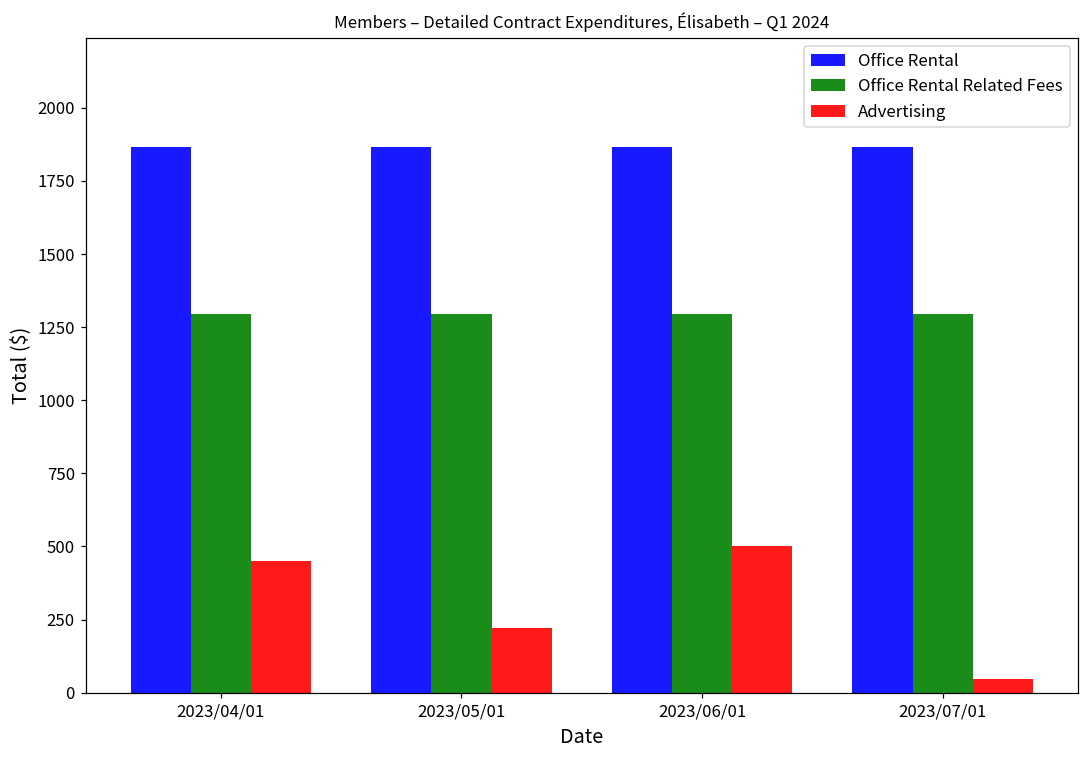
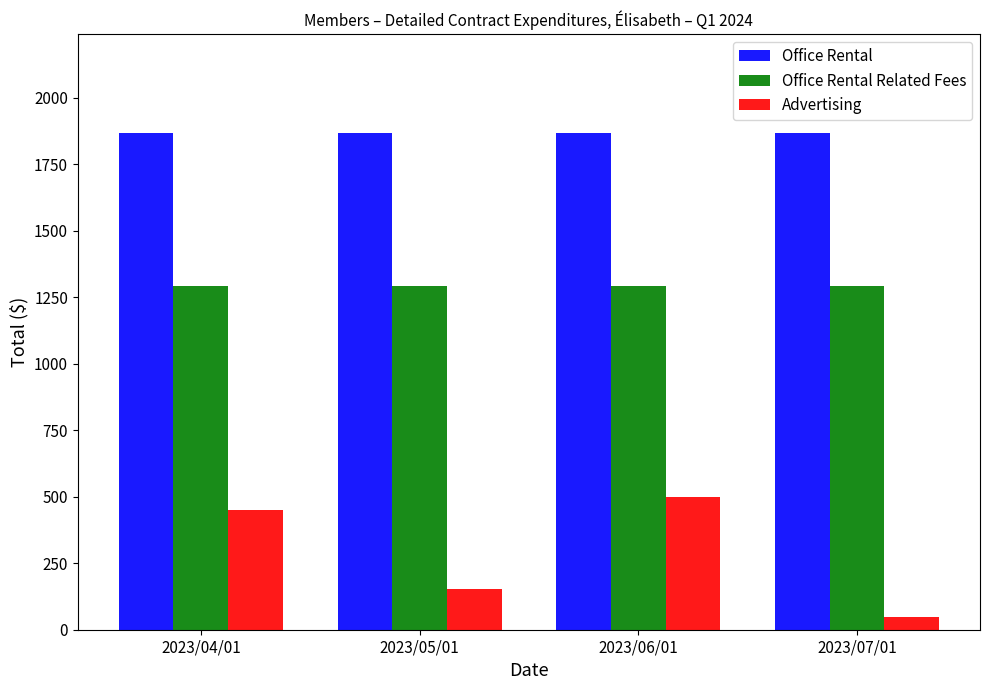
Advertising, 2023/05/01: 220 -> 150
